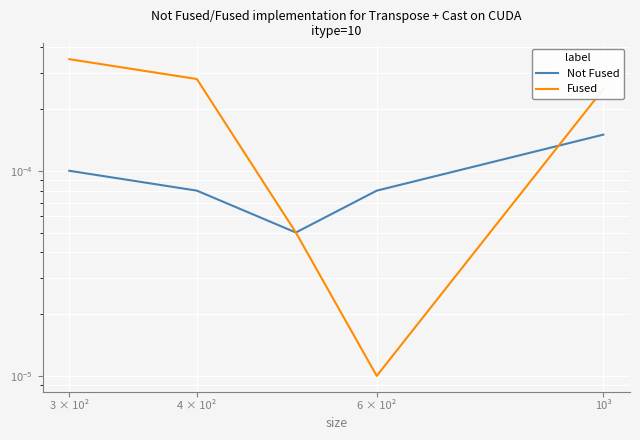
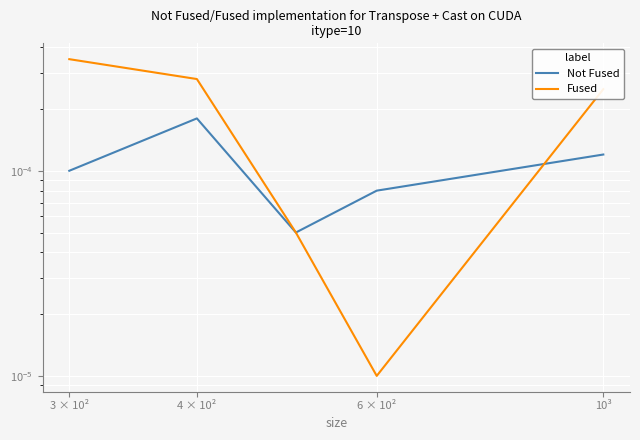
Not Fused, 4 × 10²: 0.00008 -> 0.00018
Not Fused, 10³: 0.00015 -> 0.00012
